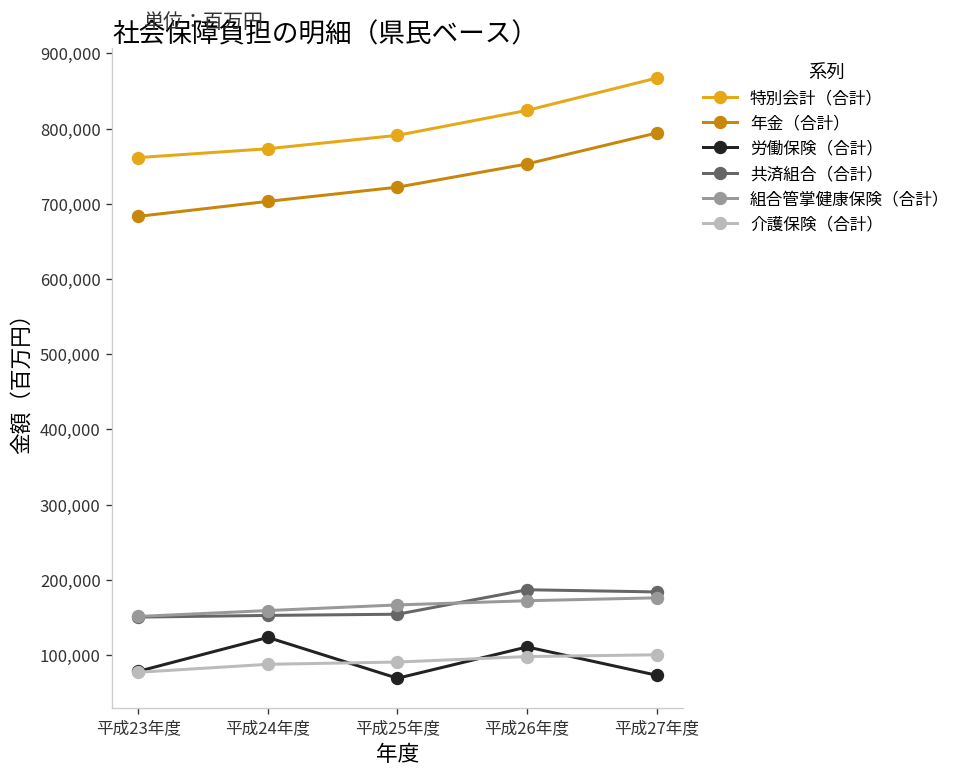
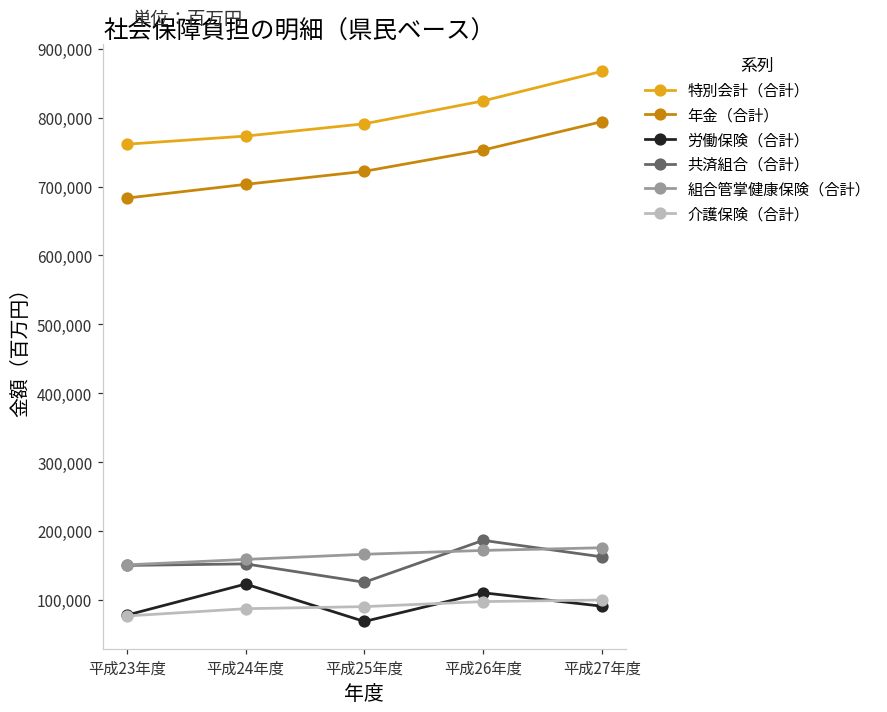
共済組合（合計）, 平成25年度: 150,000 -> 130,000
労働保険（合計）, 平成27年度: 70,000 -> 90,000
共済組合（合計）, 平成27年度: 180,000 -> 160,000
